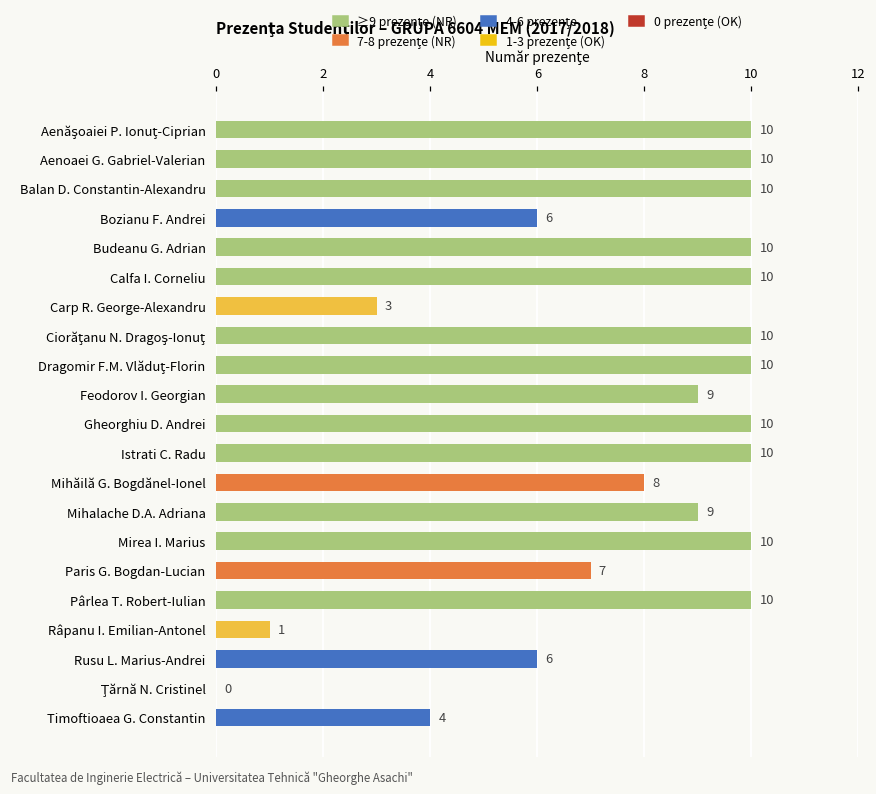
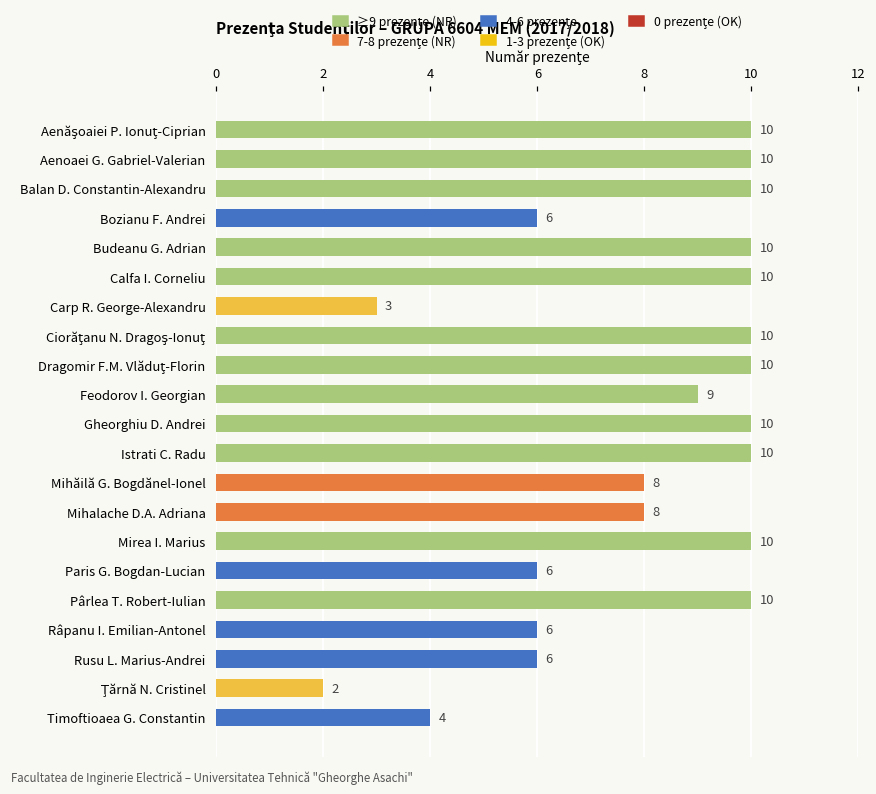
Mihalache D.A. Adriana: 9 -> 8
Paris G. Bogdan-Lucian: 7 -> 6
Râpanu I. Emilian-Antonel: 1 -> 6
Ţărnă N. Cristinel: 0 -> 2
